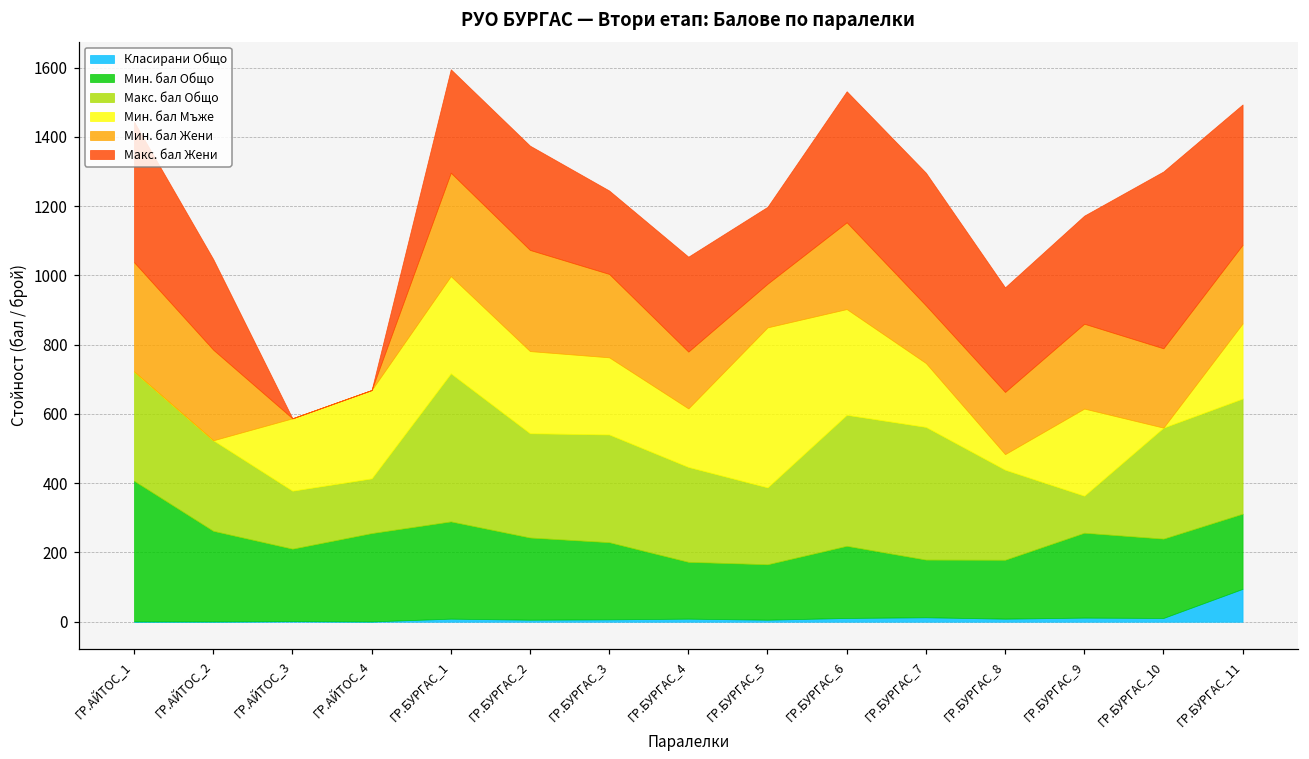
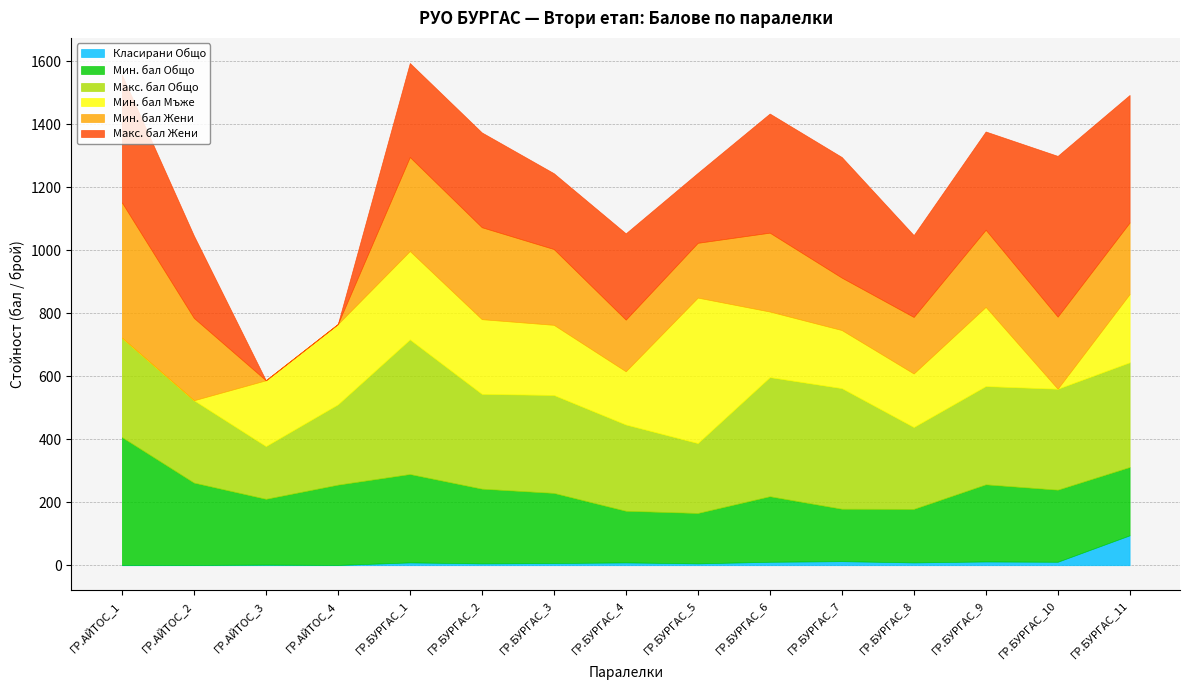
Мин. бал Жени, ГР.АЙТОС_1: 320 -> 430
Макс. бал Общо, ГР.АЙТОС_4: 160 -> 260
Мин. бал Жени, ГР.БУРГАС_5: 130 -> 170
Мин. бал Мъже, ГР.БУРГАС_6: 310 -> 210
Мин. бал Мъже, ГР.БУРГАС_8: 50 -> 170
Макс. бал Жени, ГР.БУРГАС_8: 300 -> 260
Макс. бал Общо, ГР.БУРГАС_9: 110 -> 310
